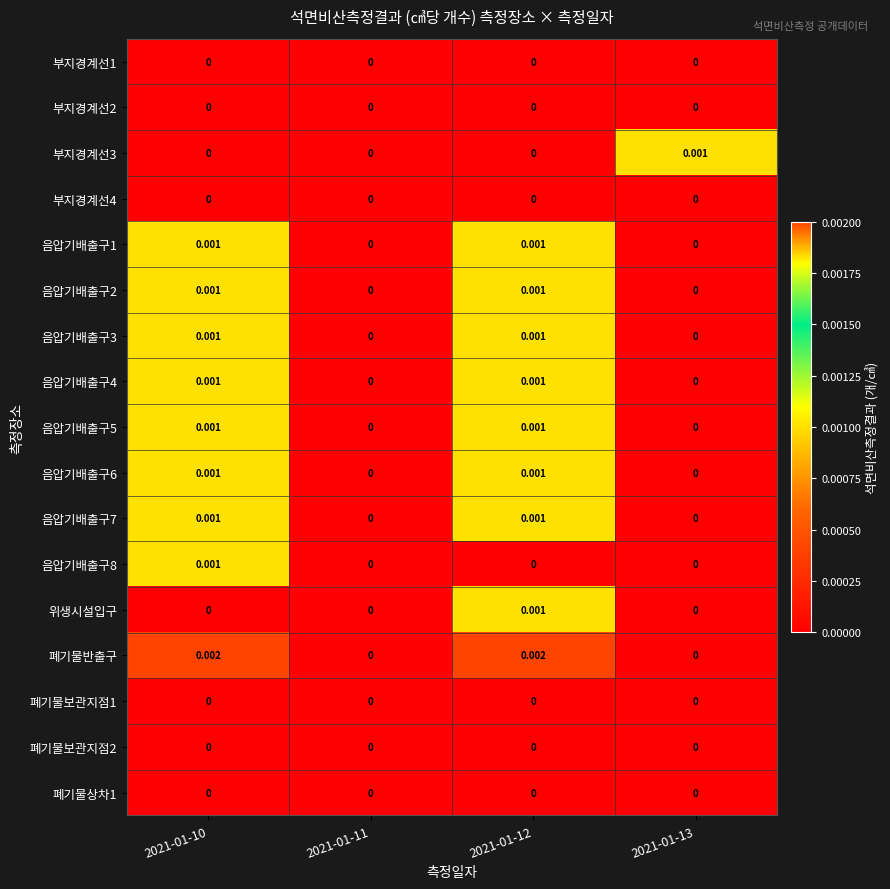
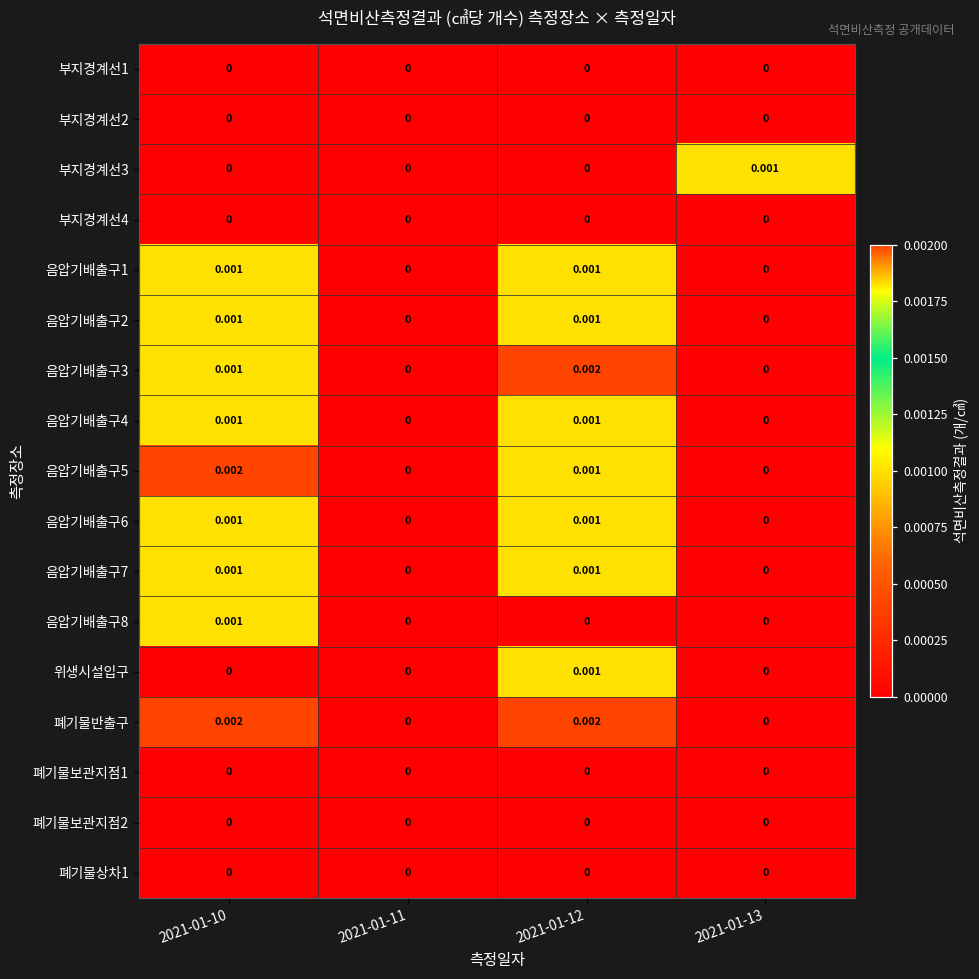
음압기배출구3, 2021-01-12: 0.001 -> 0.002
음압기배출구5, 2021-01-10: 0.001 -> 0.002
